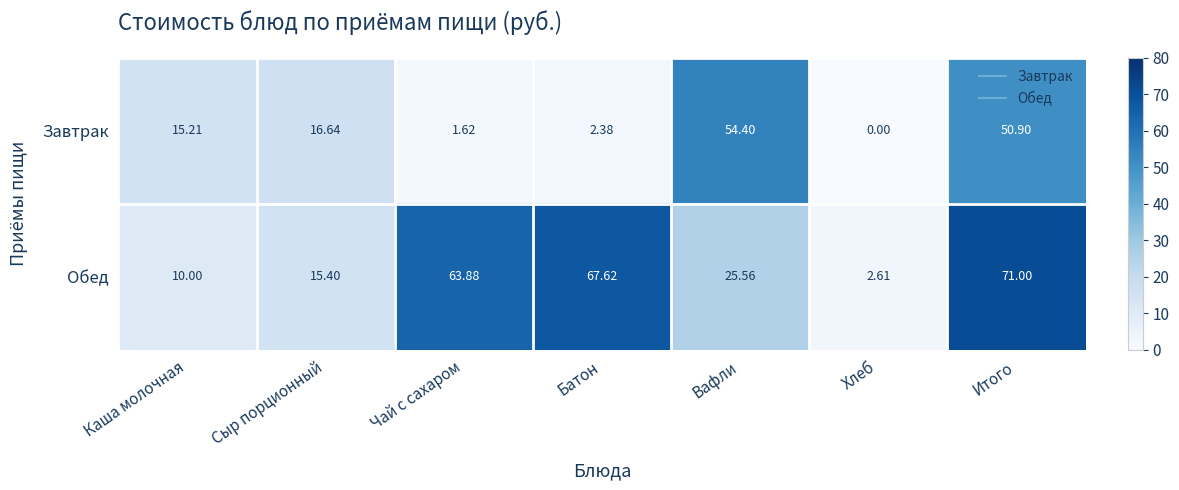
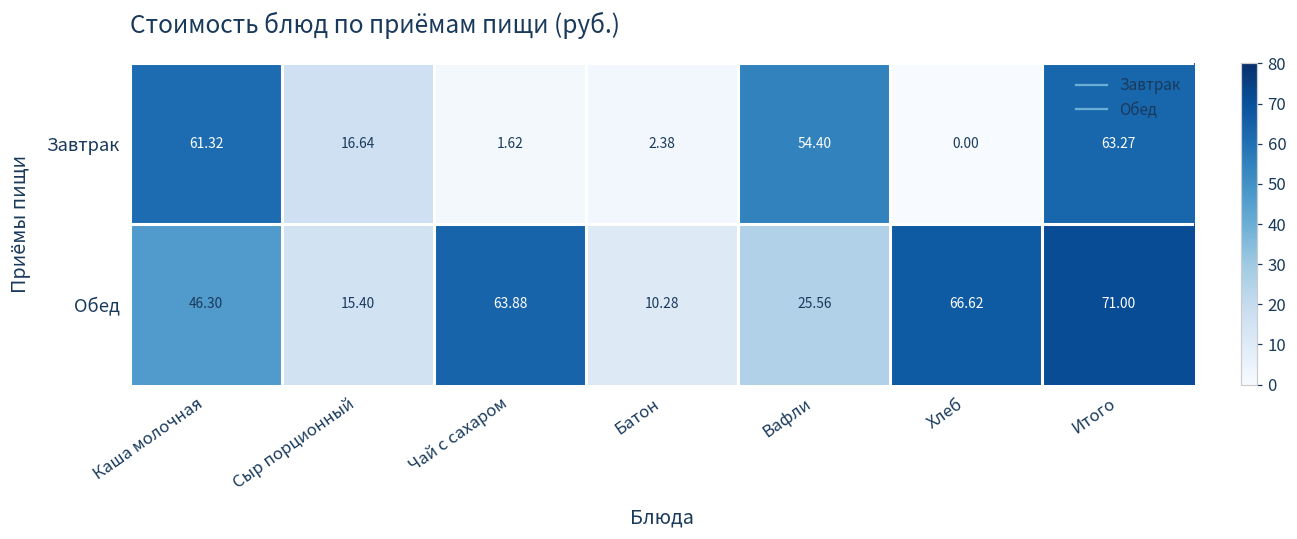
Завтрак, Каша молочная: 15.21 -> 61.32
Завтрак, Итого: 50.90 -> 63.27
Обед, Каша молочная: 10.00 -> 46.30
Обед, Батон: 67.62 -> 10.28
Обед, Хлеб: 2.61 -> 66.62
